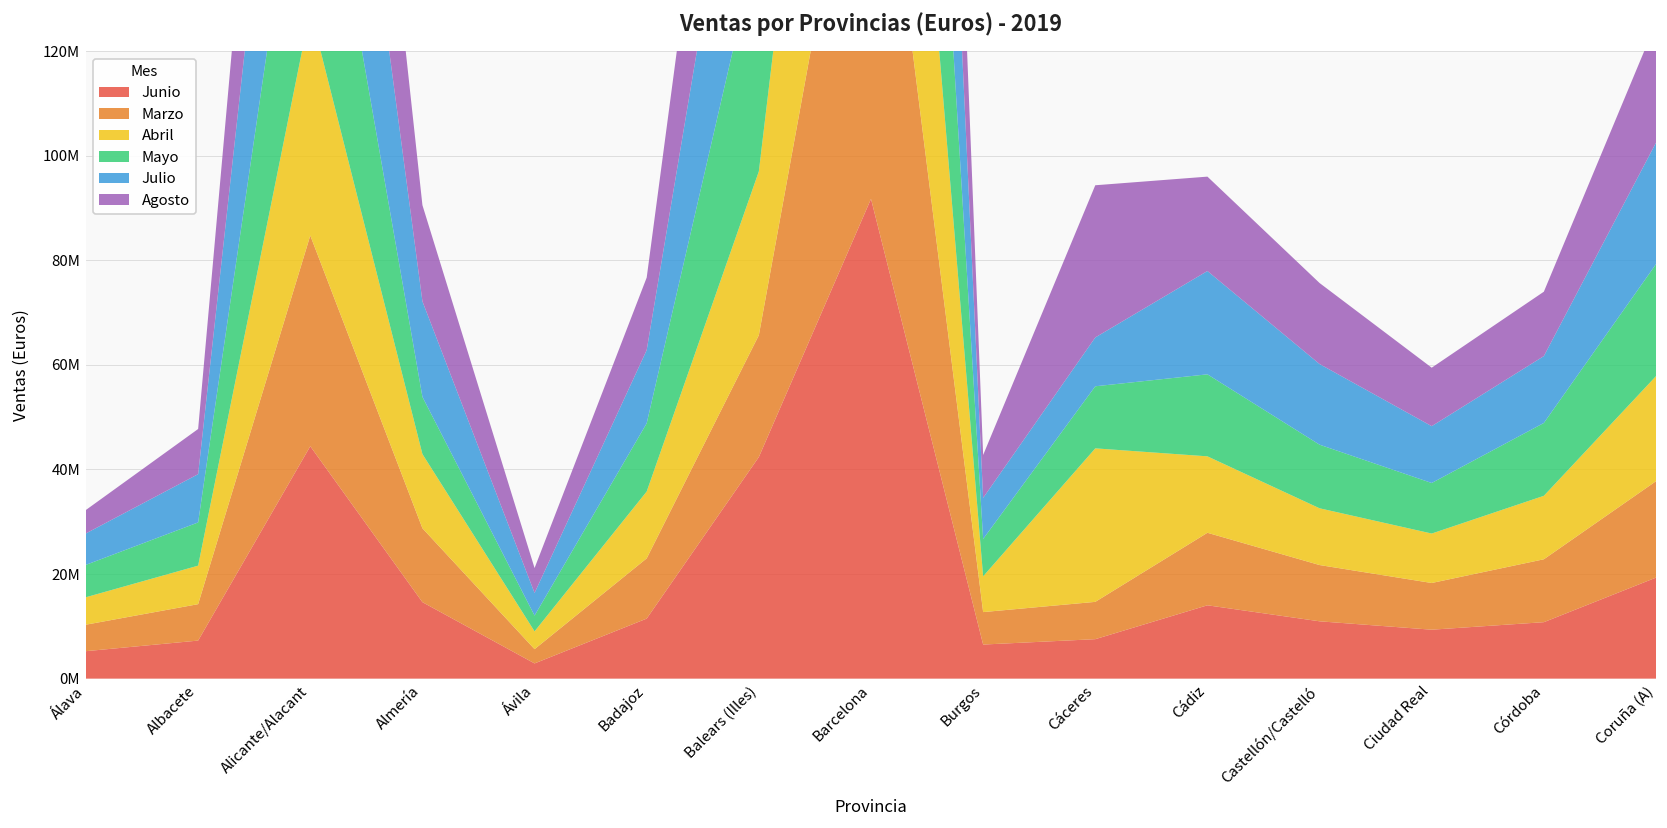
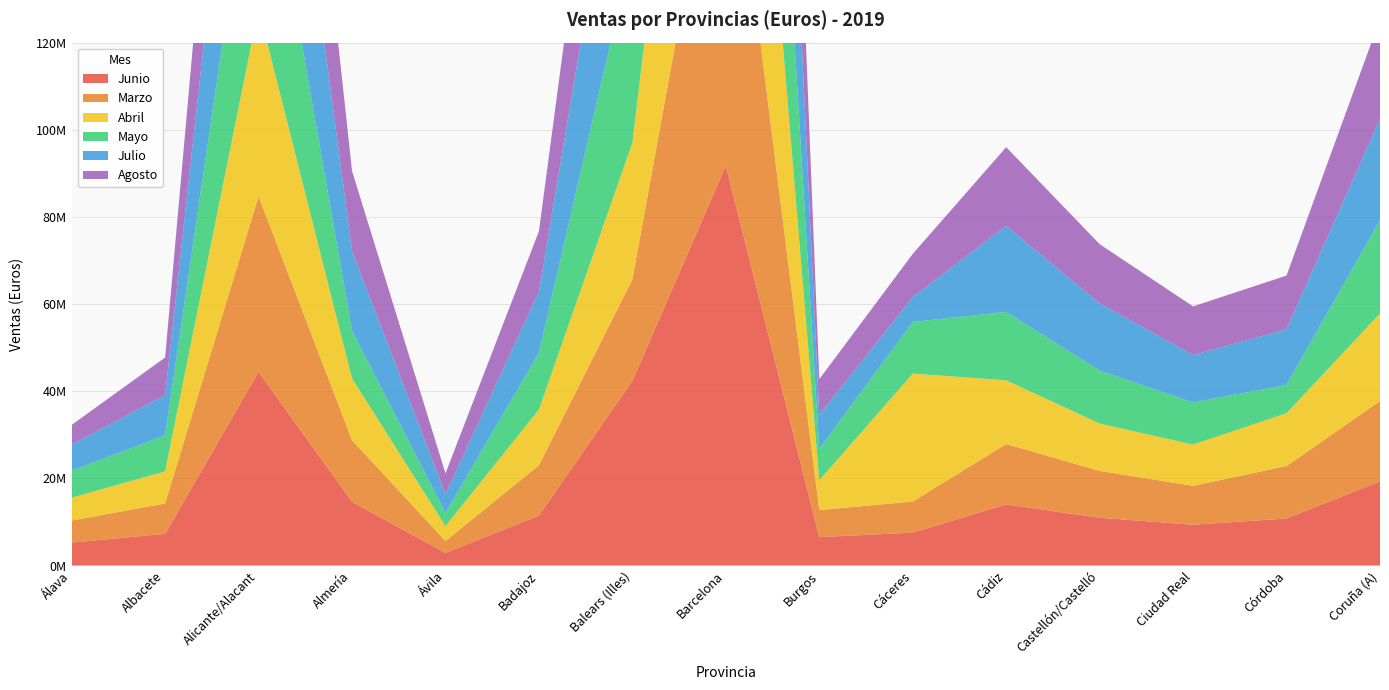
Julio, Cáceres: 9000000 -> 6000000
Agosto, Cáceres: 29000000 -> 10000000
Agosto, Castellón/Castelló: 15000000 -> 14000000
Mayo, Córdoba: 14000000 -> 6000000
